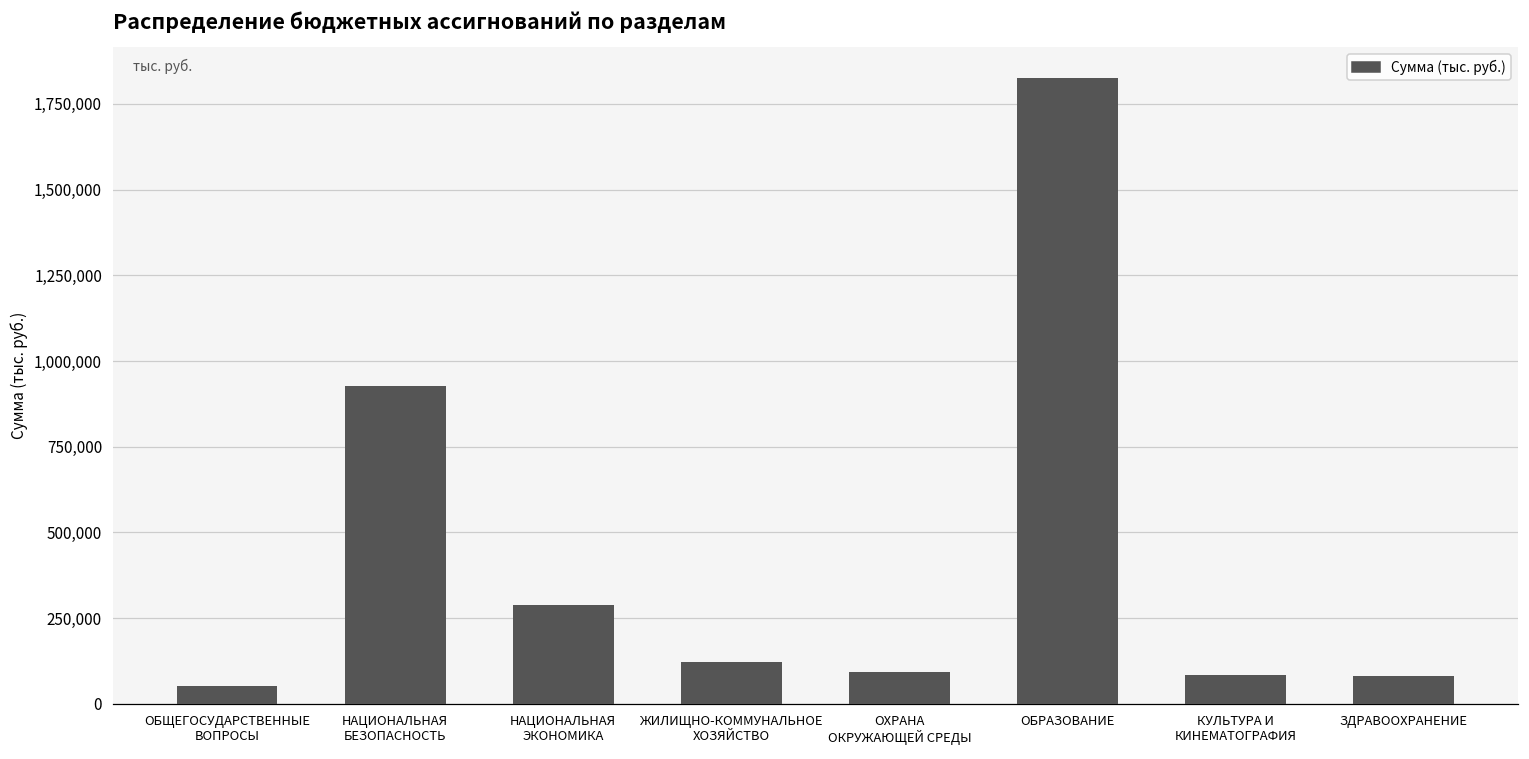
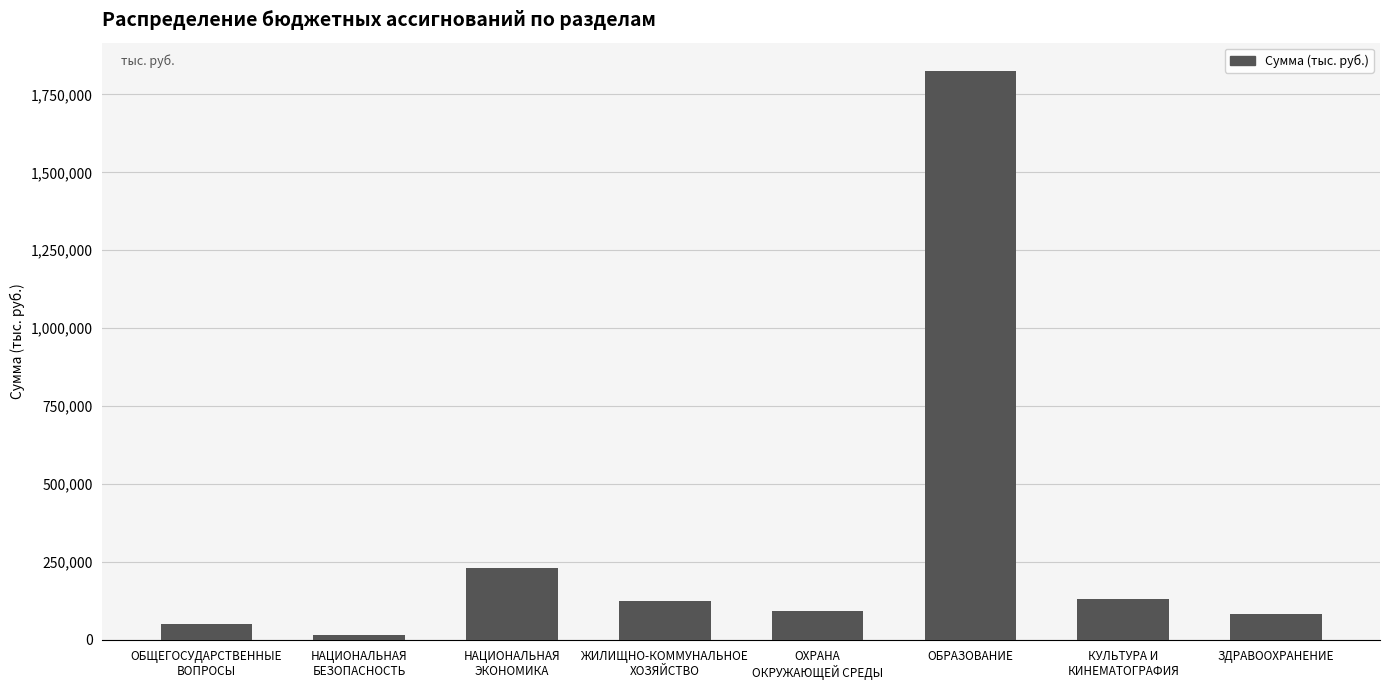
НАЦИОНАЛЬНАЯ БЕЗОПАСНОСТЬ: 930,000 -> 20,000
НАЦИОНАЛЬНАЯ ЭКОНОМИКА: 290,000 -> 230,000
КУЛЬТУРА И КИНЕМАТОГРАФИЯ: 80,000 -> 130,000
